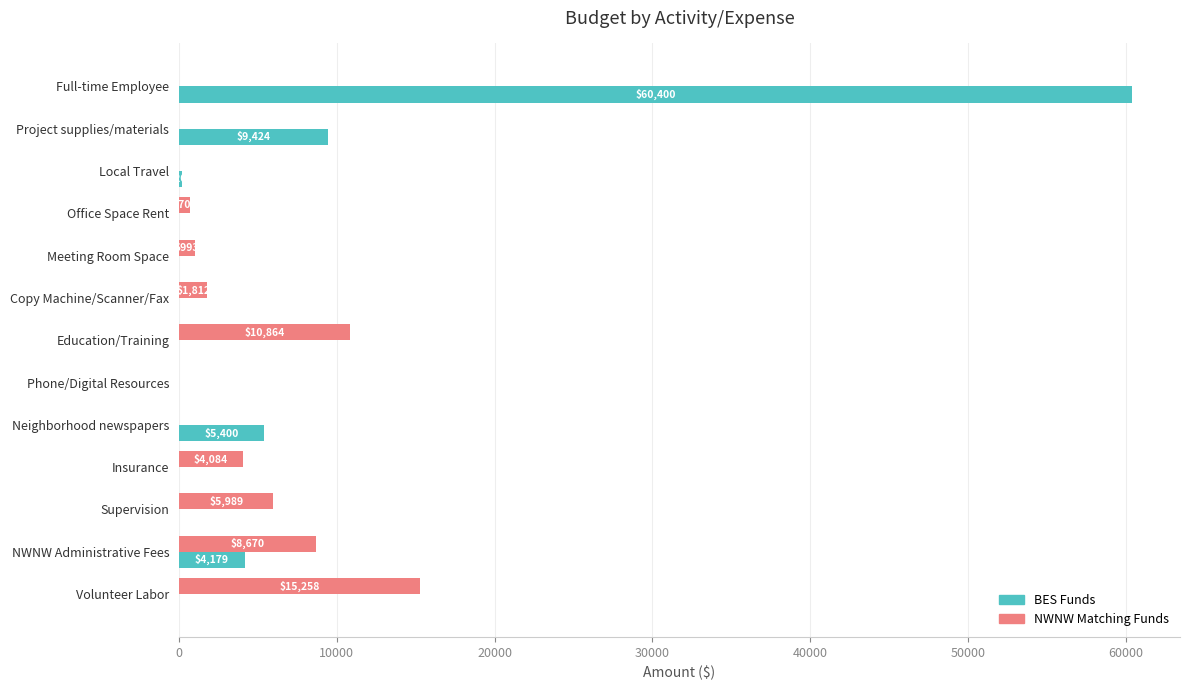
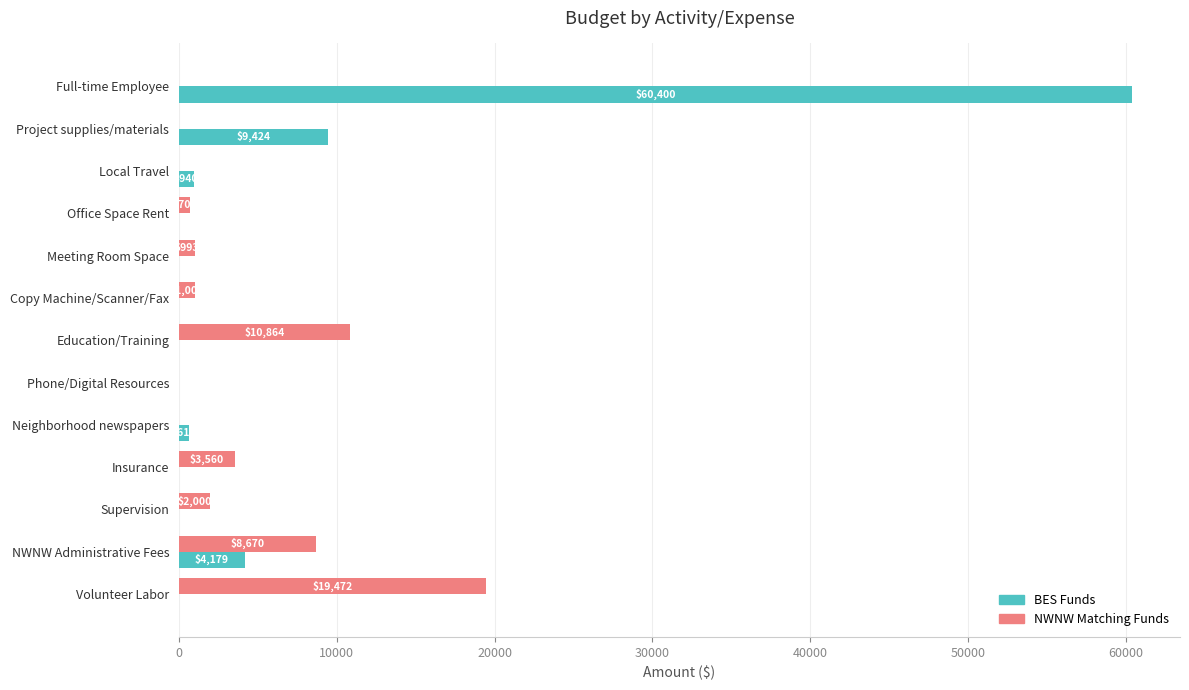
BES Funds, Local Travel: 200 -> 900
NWNW Matching Funds, Copy Machine/Scanner/Fax: 1800 -> 1000
BES Funds, Neighborhood newspapers: 5400 -> 600
NWNW Matching Funds, Insurance: $4,084 -> $3,560
NWNW Matching Funds, Supervision: $5,989 -> $2,000
NWNW Matching Funds, Volunteer Labor: $15,258 -> $19,472
